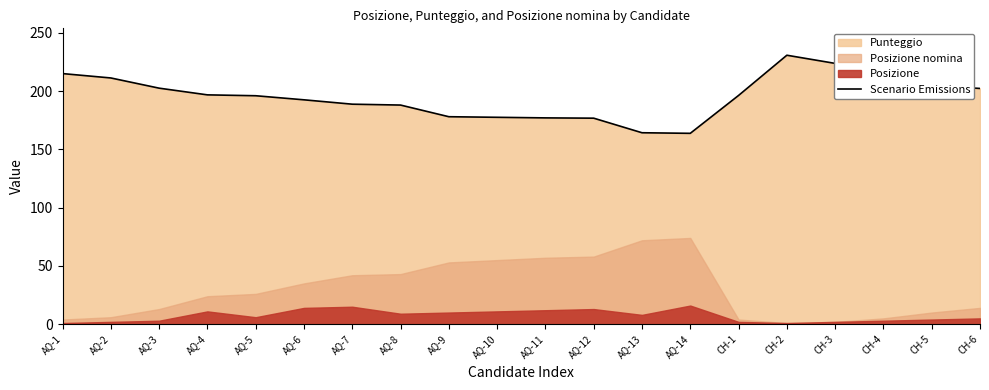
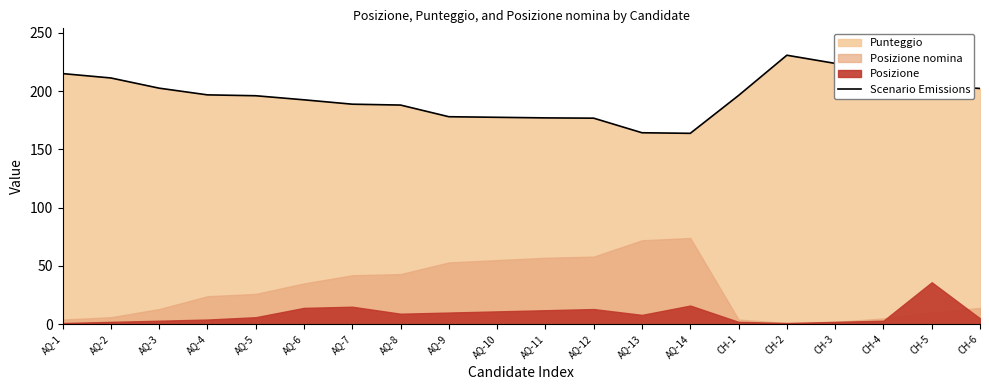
Posizione, AQ-4: 11 -> 4
Posizione, CH-5: 4 -> 36
